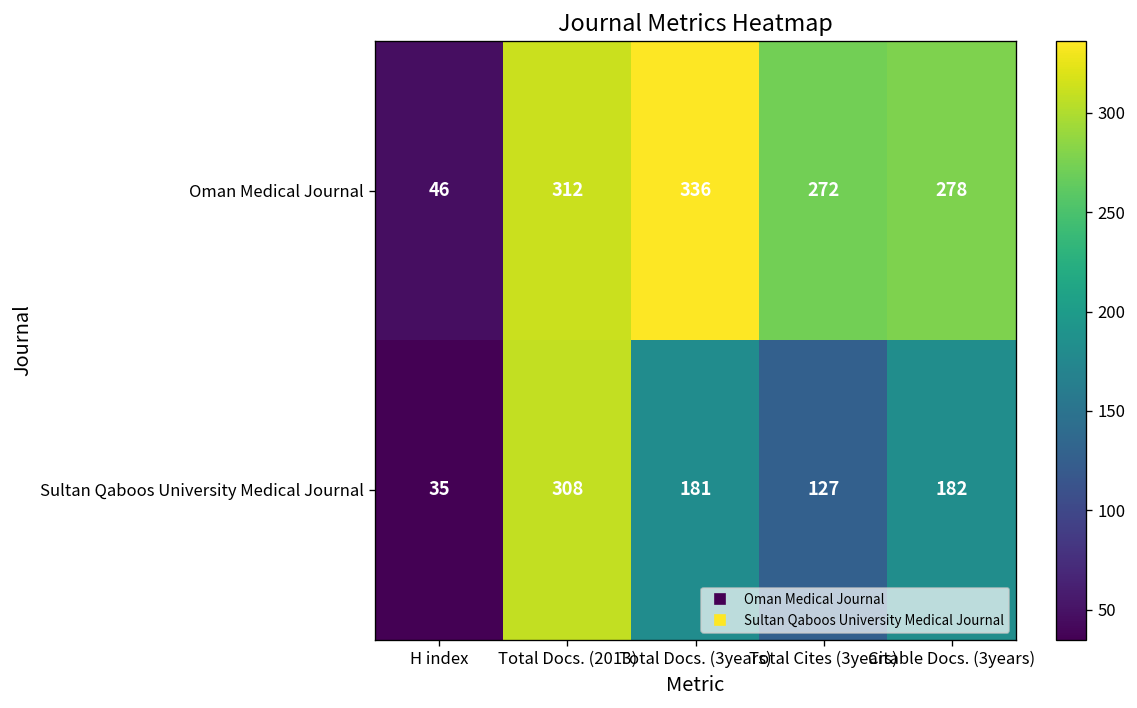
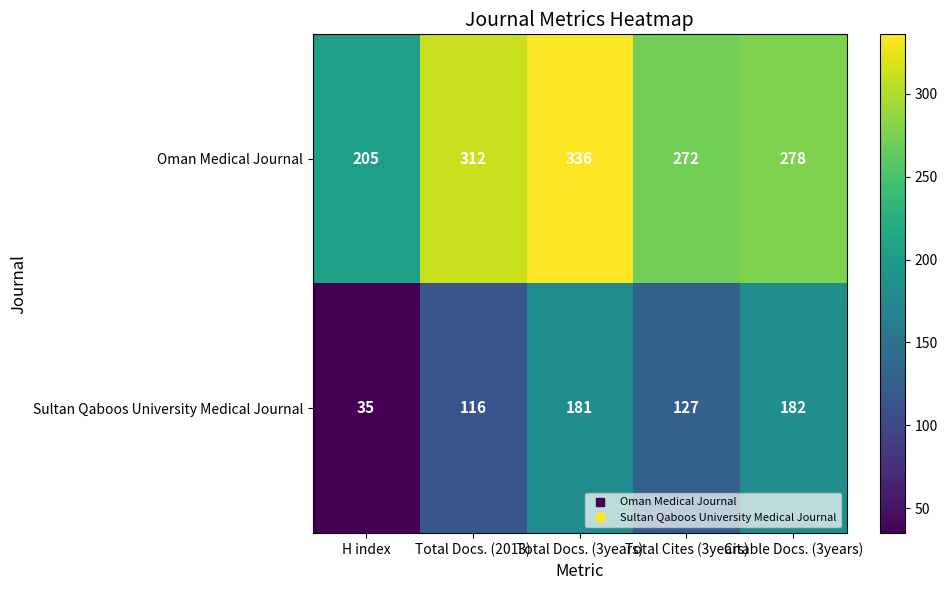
Oman Medical Journal, H index: 46 -> 205
Sultan Qaboos University Medical Journal, Total Docs. (2013): 308 -> 116
